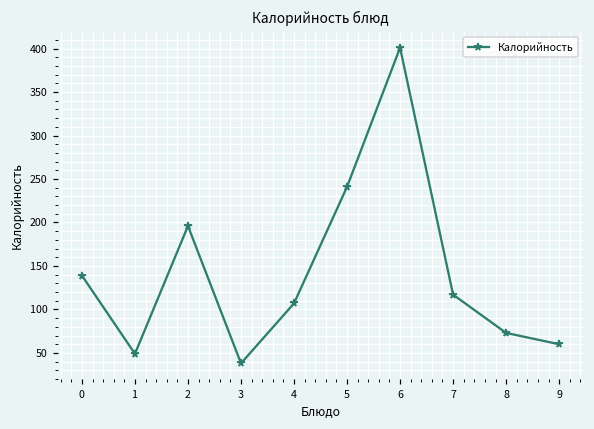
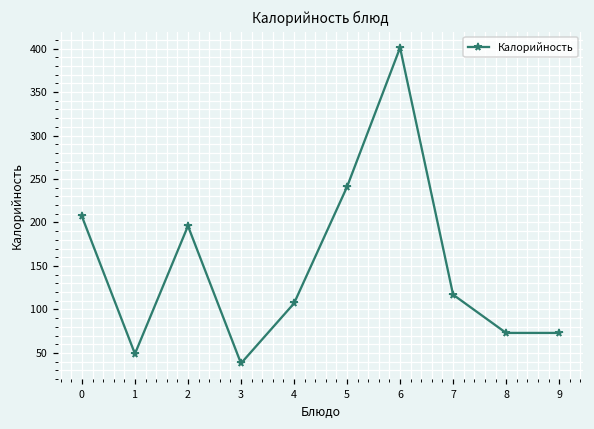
0: 140 -> 210
9: 60 -> 70
